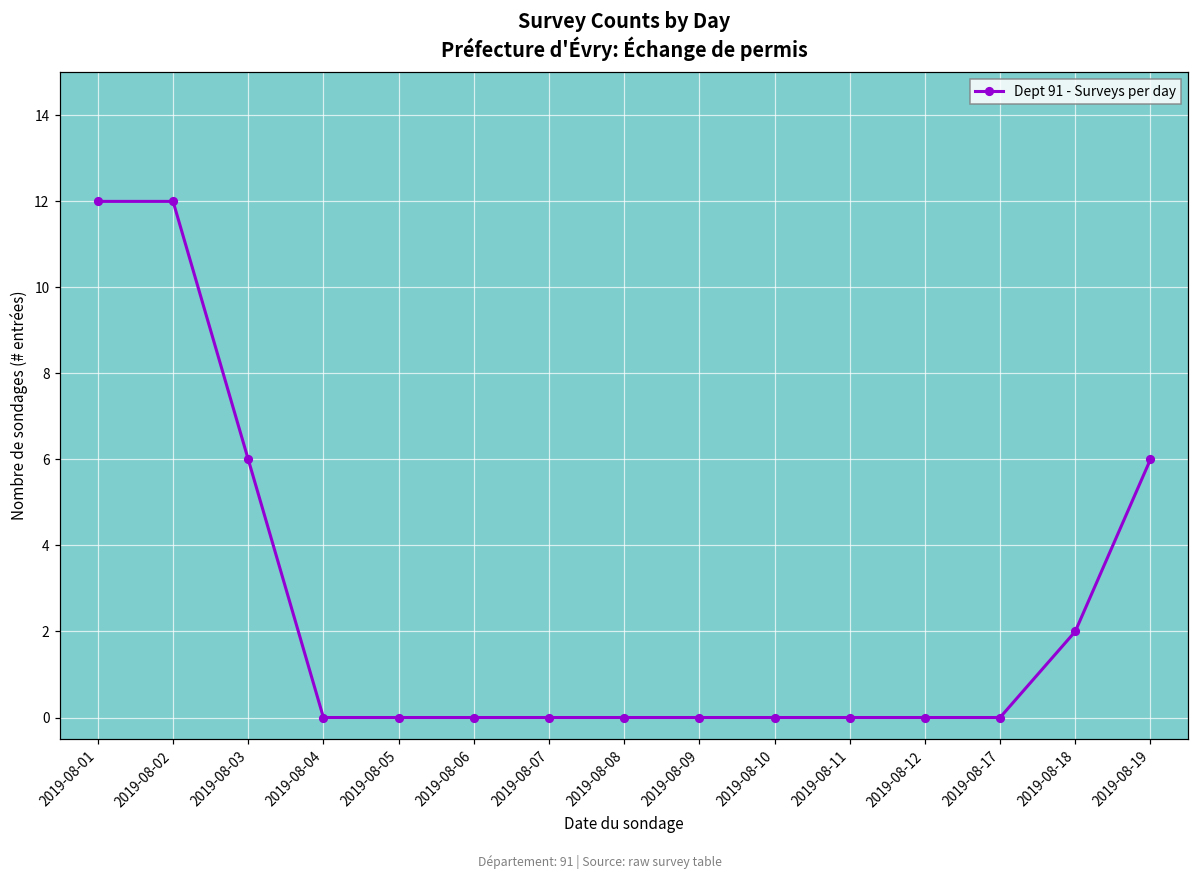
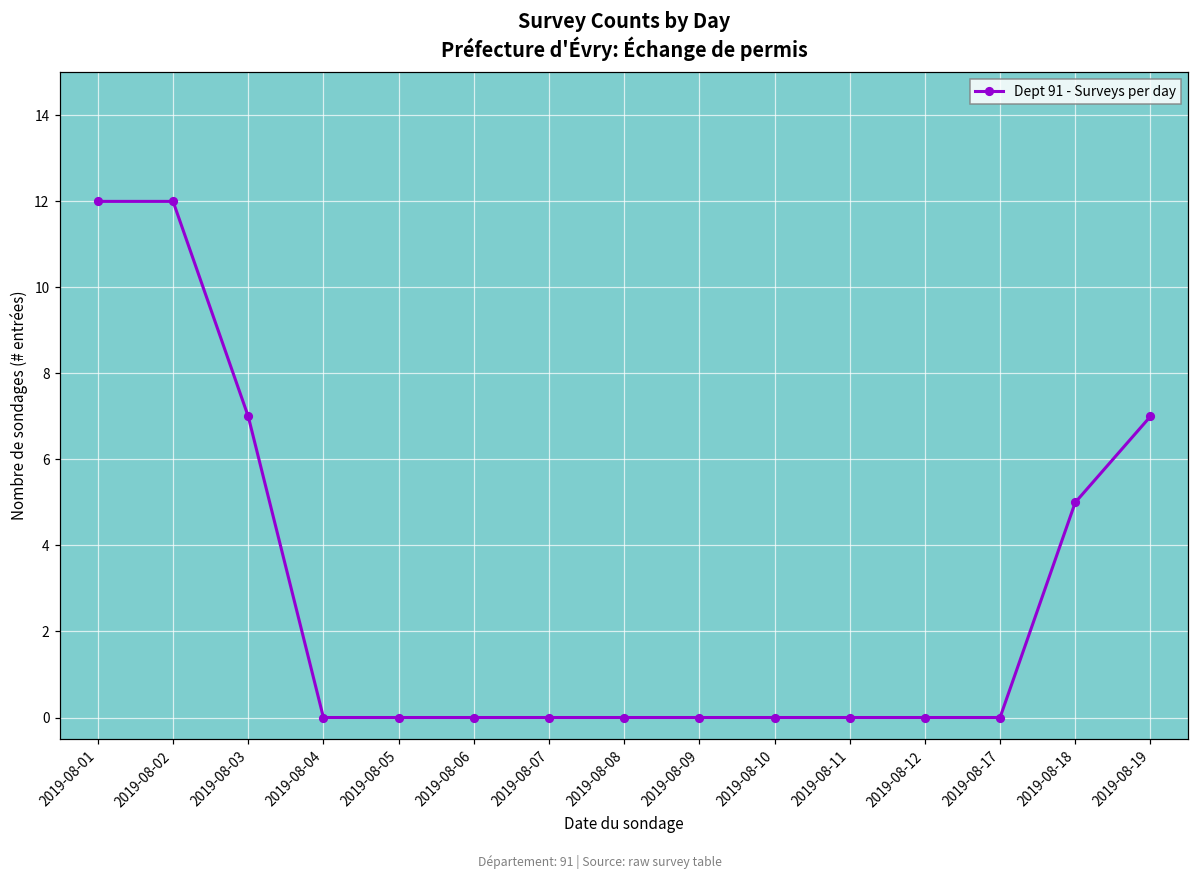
2019-08-03: 6 -> 7
2019-08-18: 2 -> 5
2019-08-19: 6 -> 7
